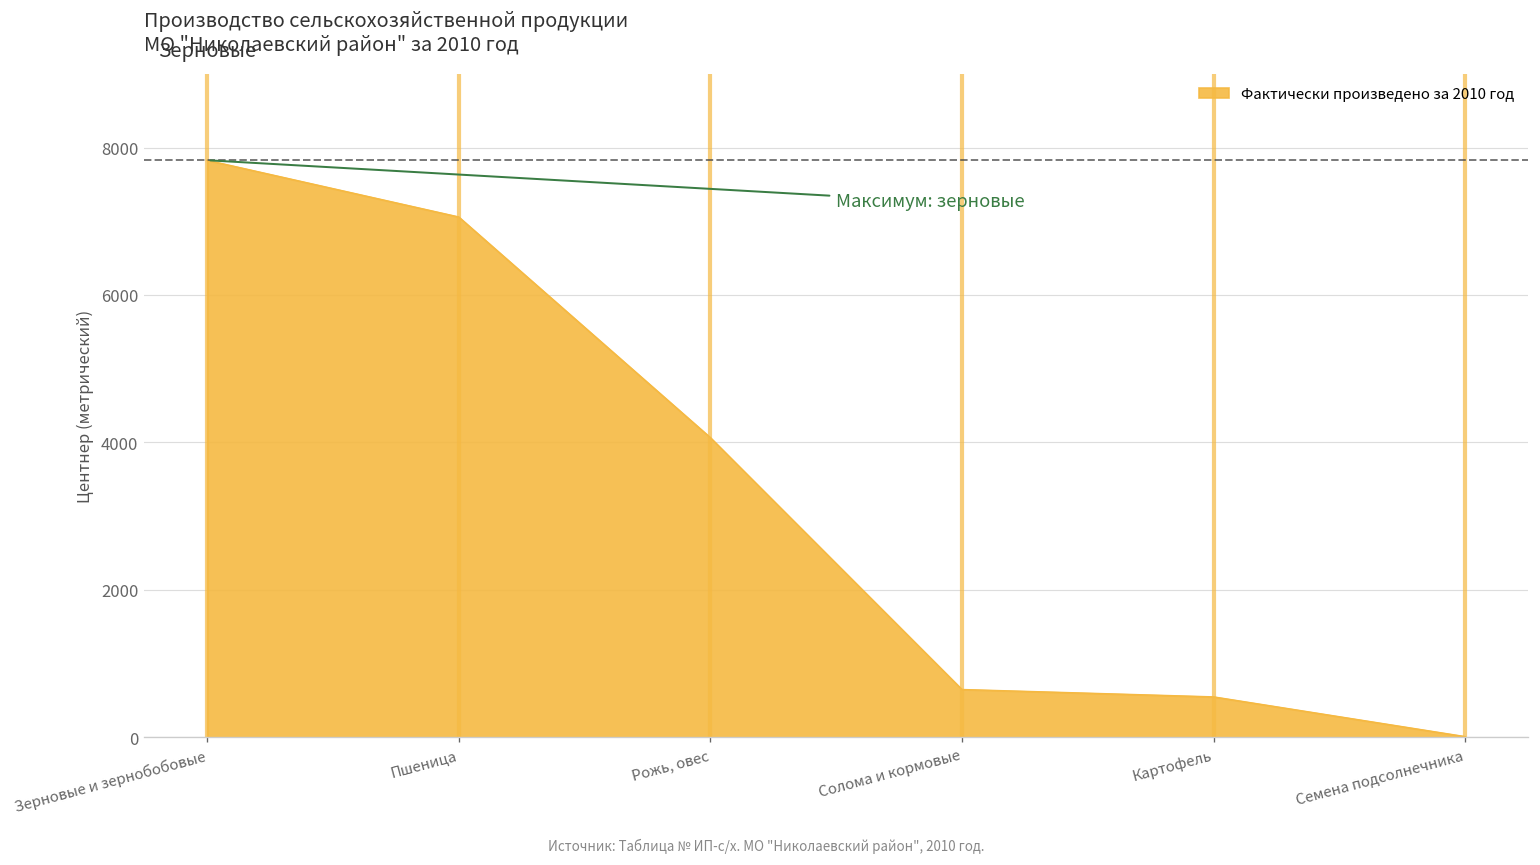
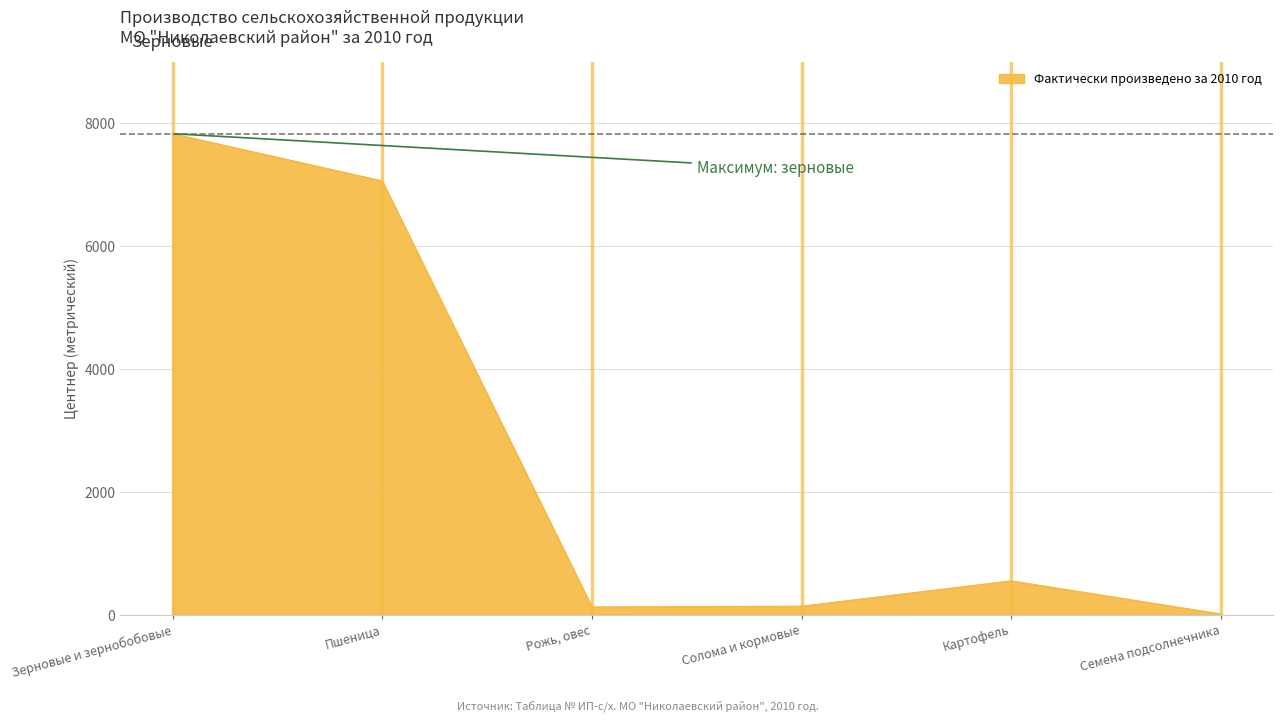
Рожь, овес: 4100 -> 100
Солома и кормовые: 700 -> 100
